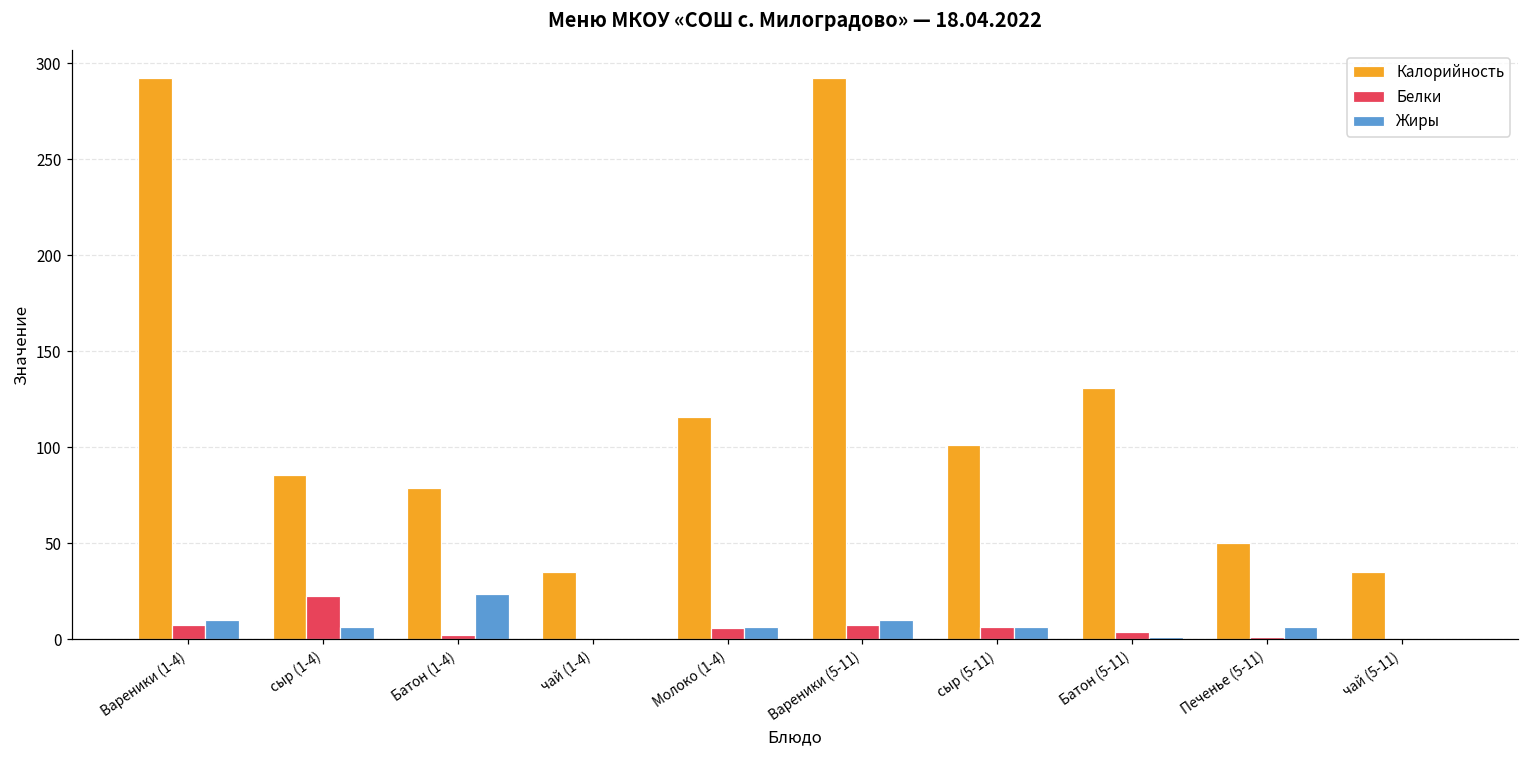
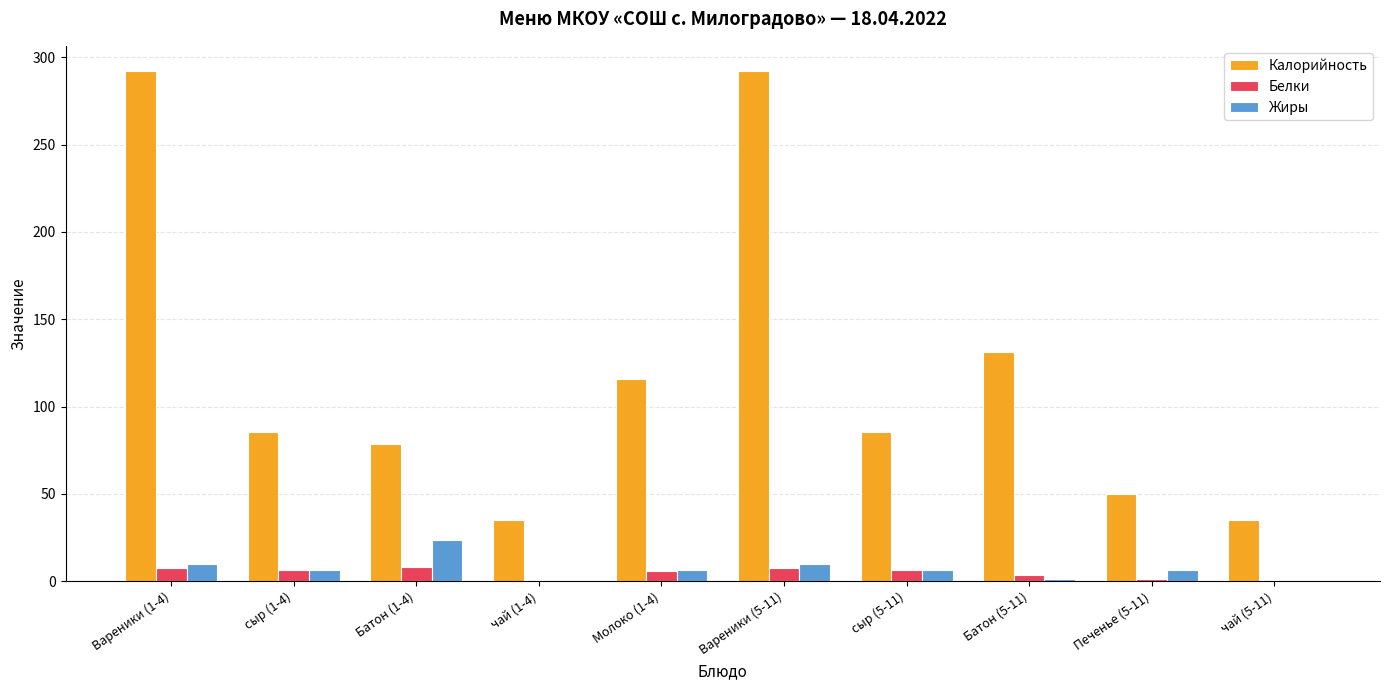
Белки, сыр (1-4): 23 -> 6
Белки, Батон (1-4): 2 -> 8
Калорийность, сыр (5-11): 101 -> 86
